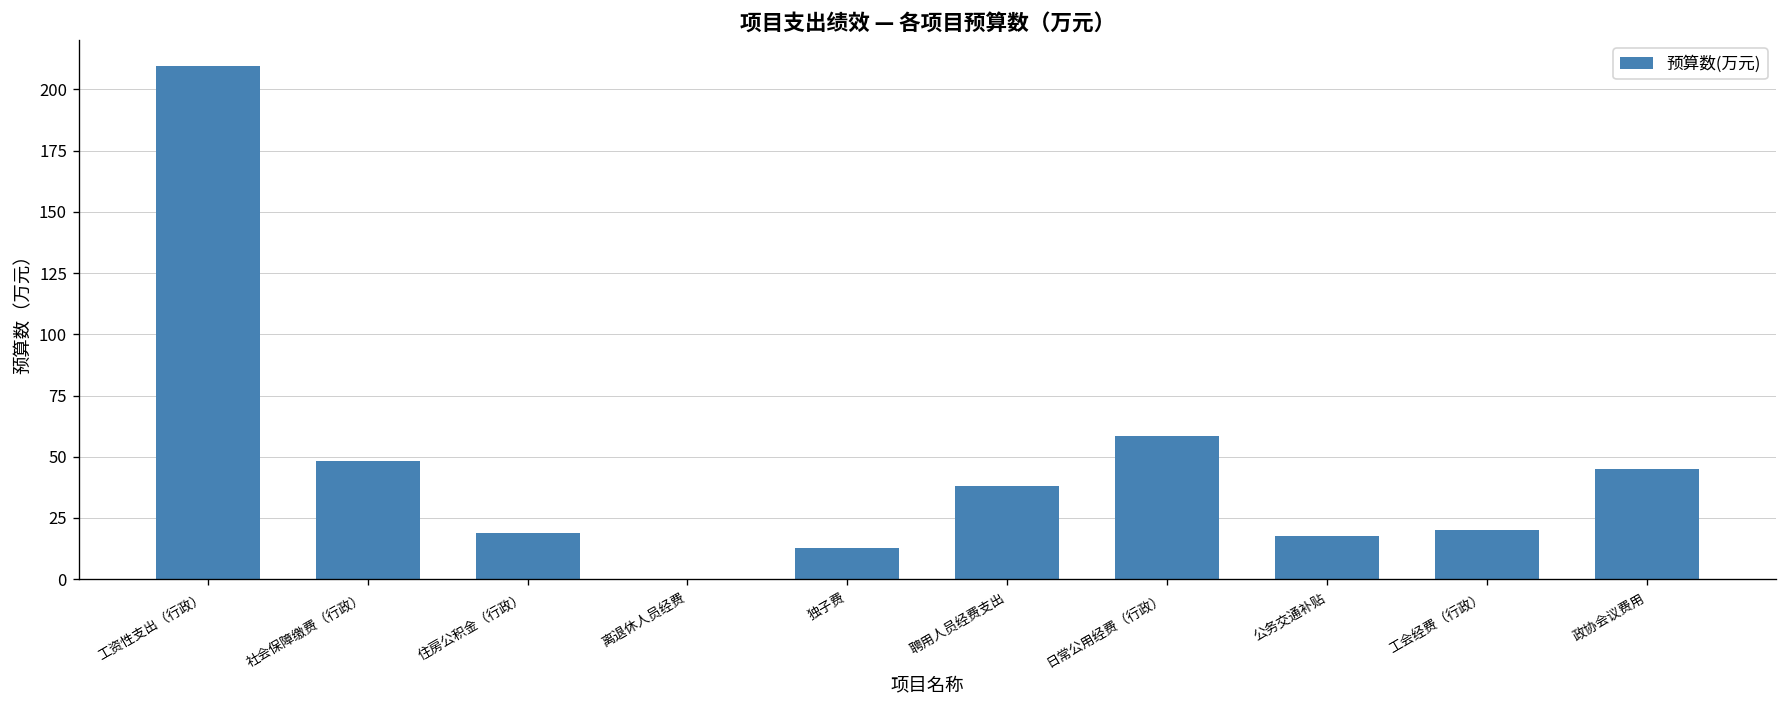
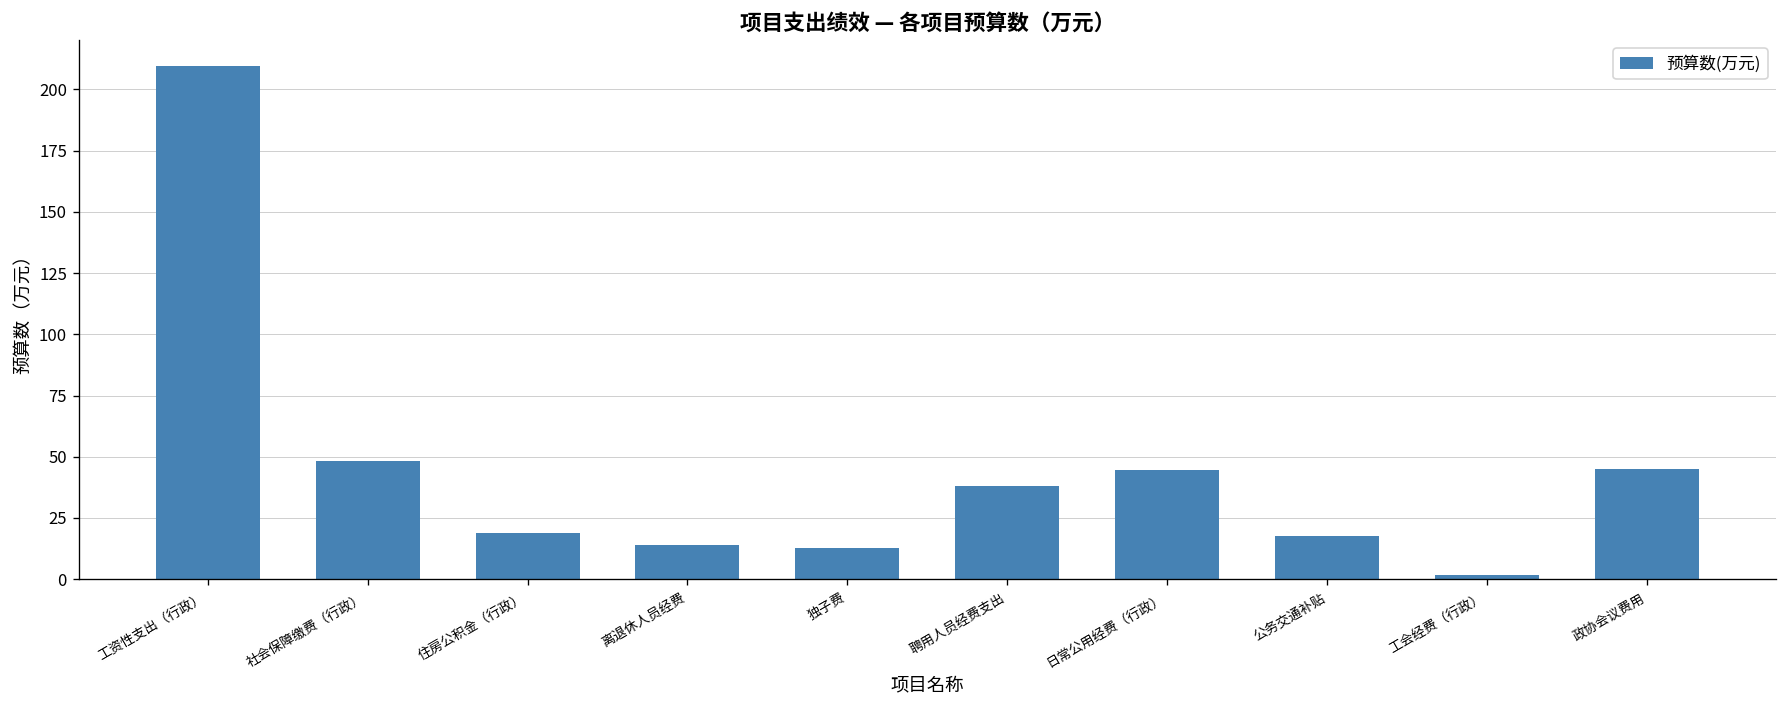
离退休人员经费: 0 -> 14
日常公用经费（行政）: 59 -> 44
工会经费（行政）: 20 -> 2
